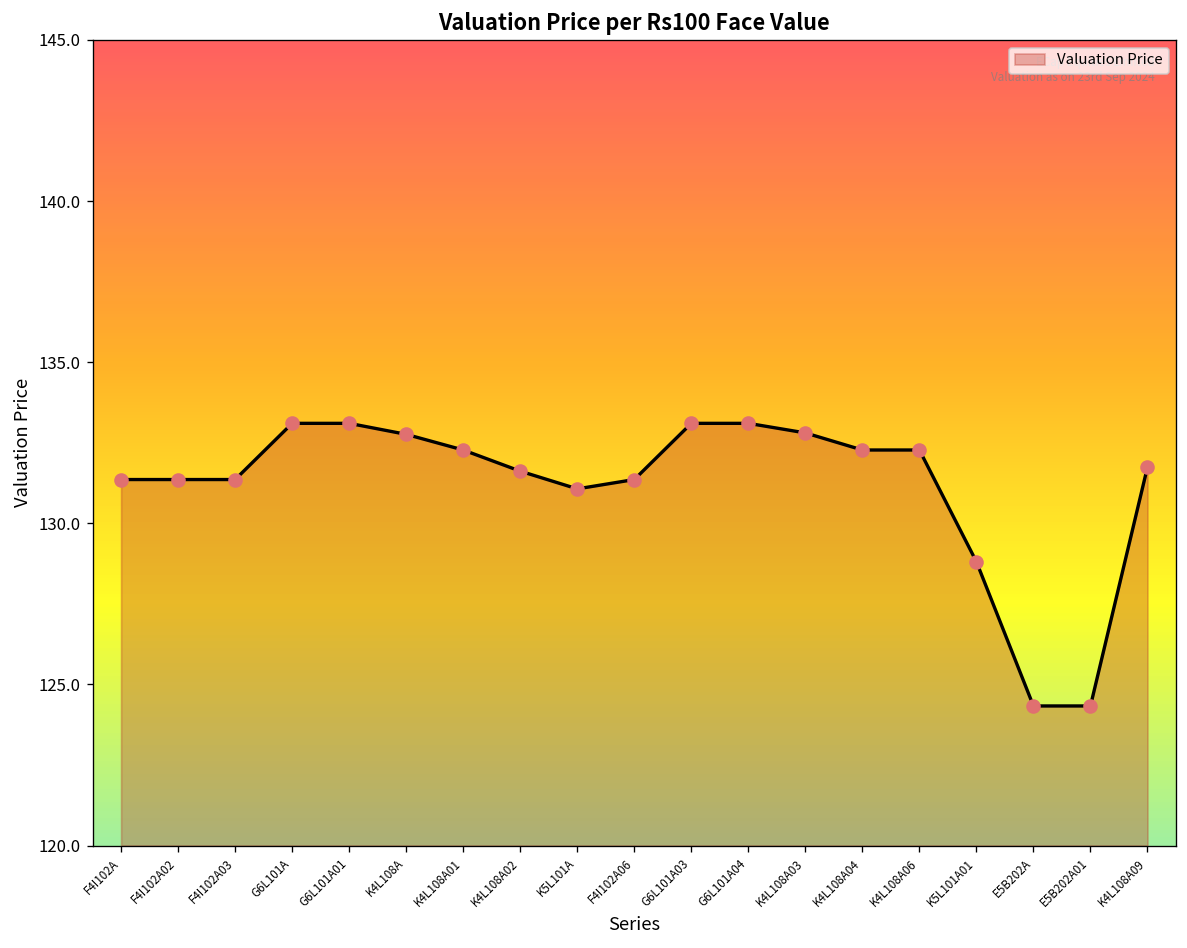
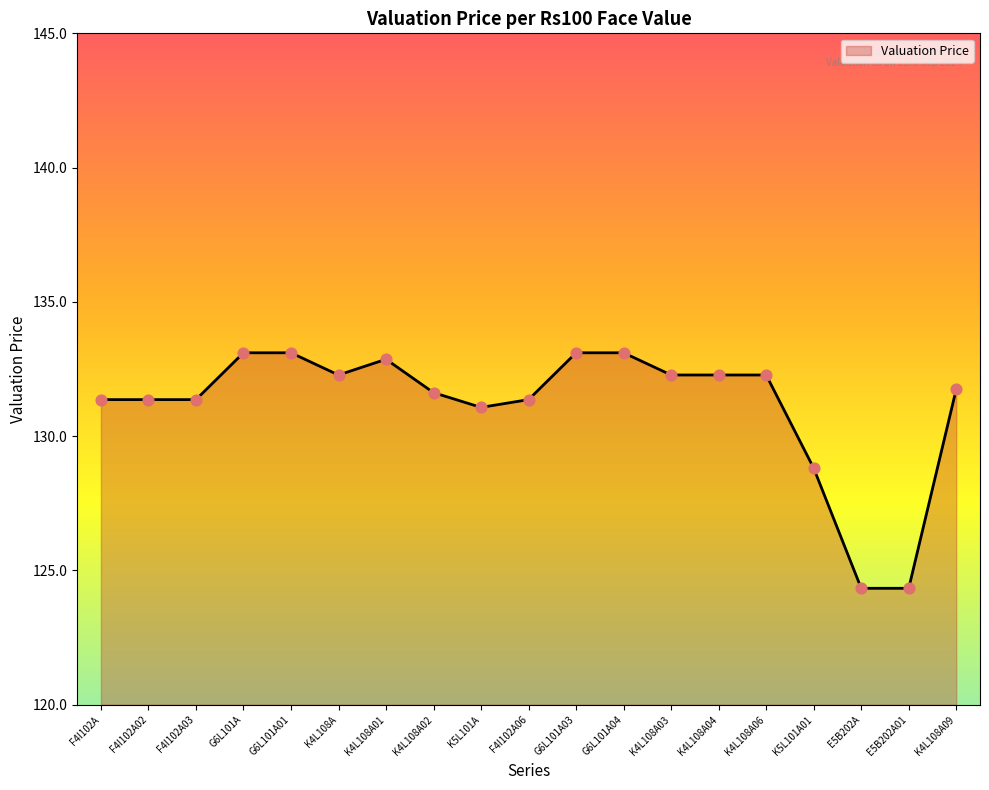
K4L108A: 132.8 -> 132.3
K4L108A01: 132.3 -> 132.9
K4L108A03: 132.8 -> 132.3
